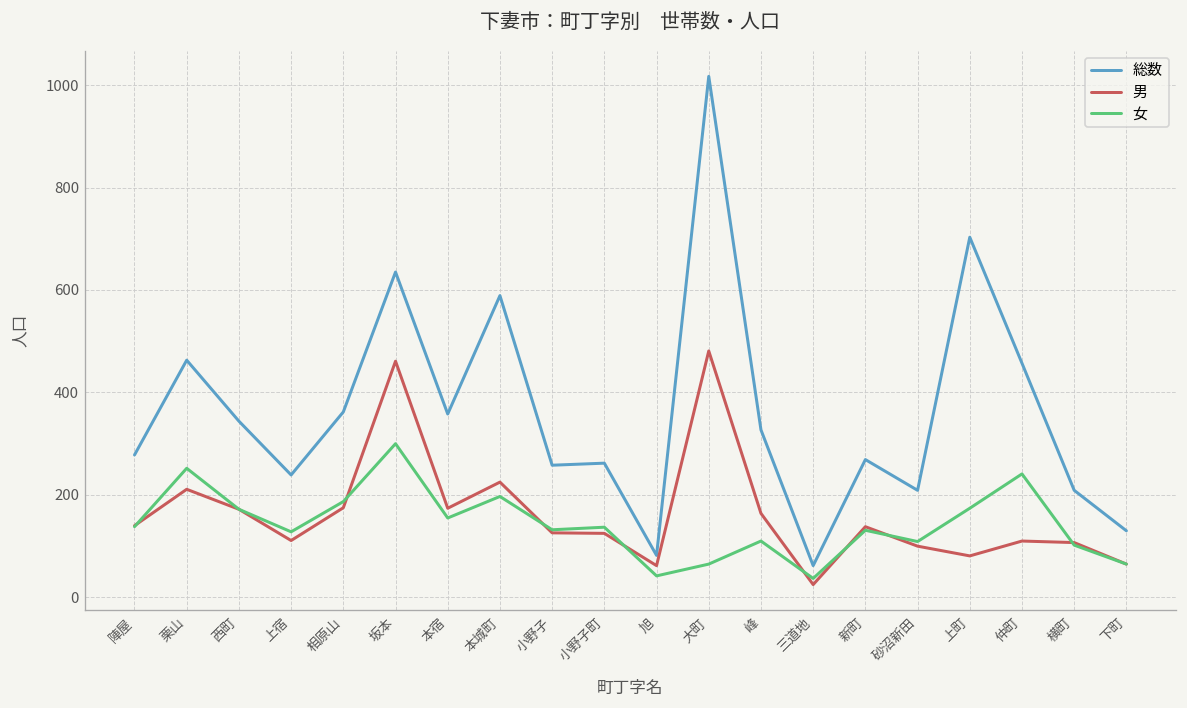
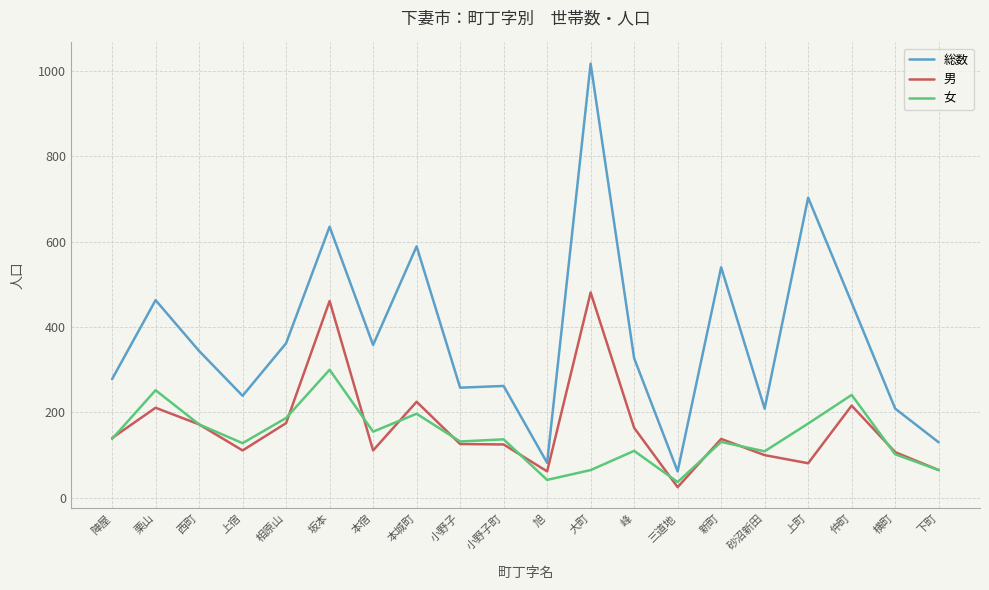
男, 本宿: 170 -> 110
総数, 新町: 270 -> 540
男, 仲町: 110 -> 220
